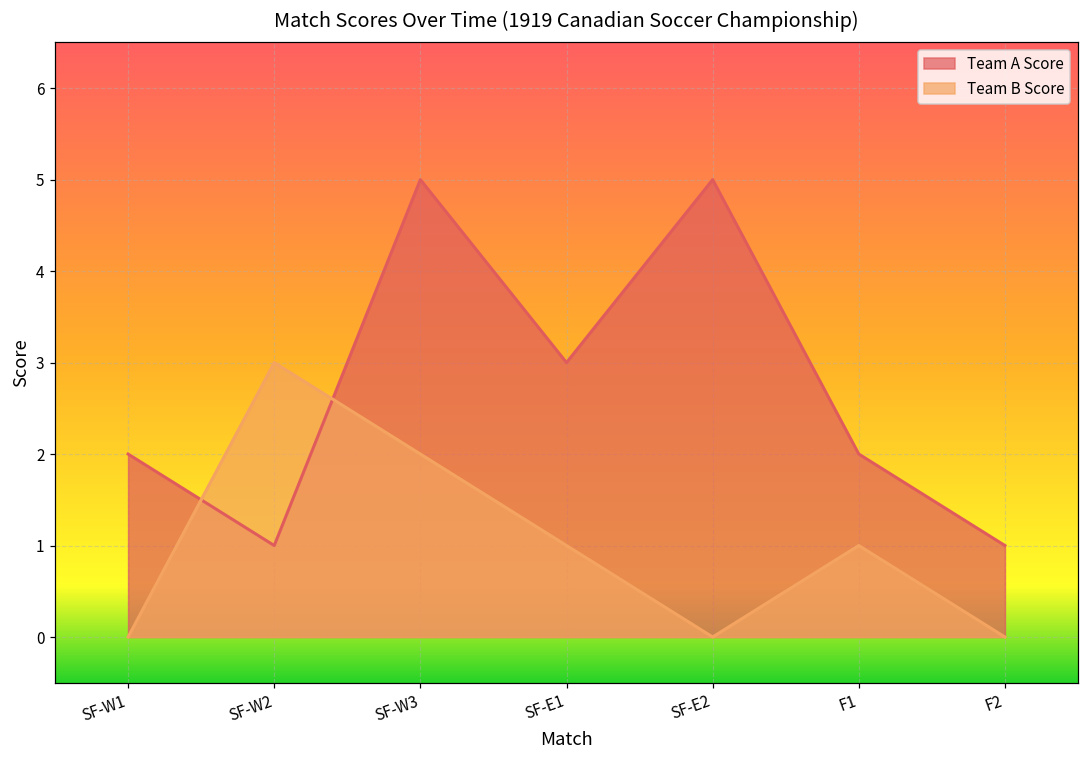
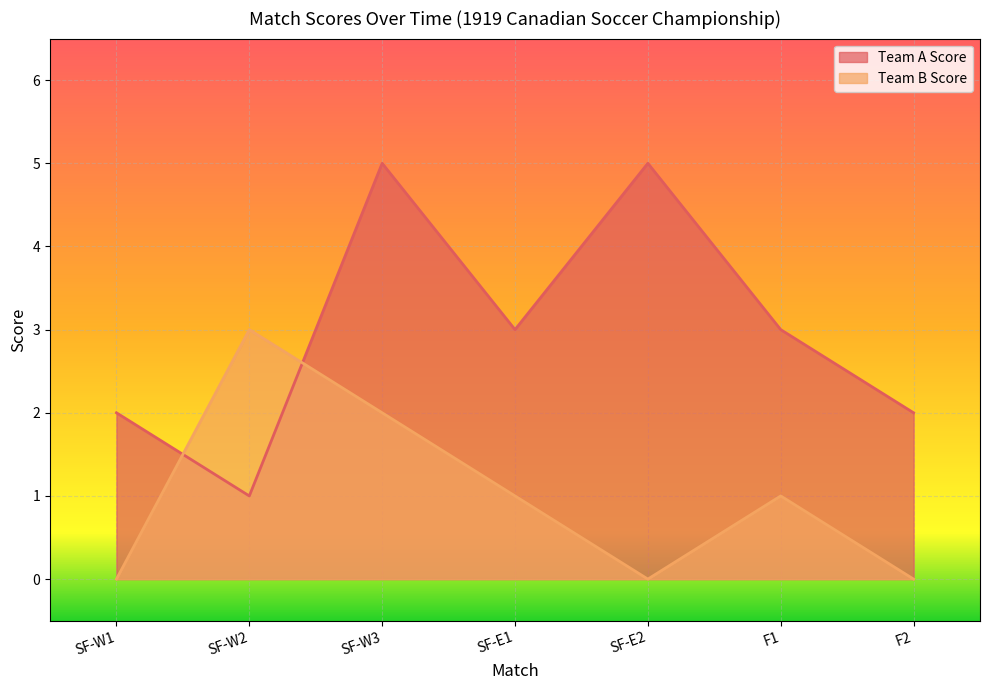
Team A Score, F1: 2 -> 3
Team A Score, F2: 1 -> 2
